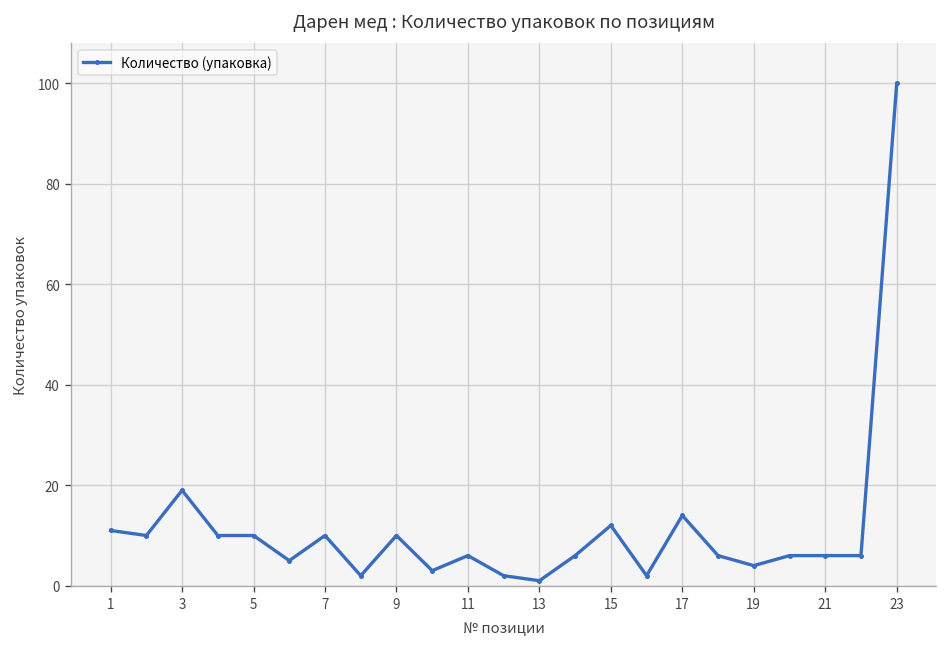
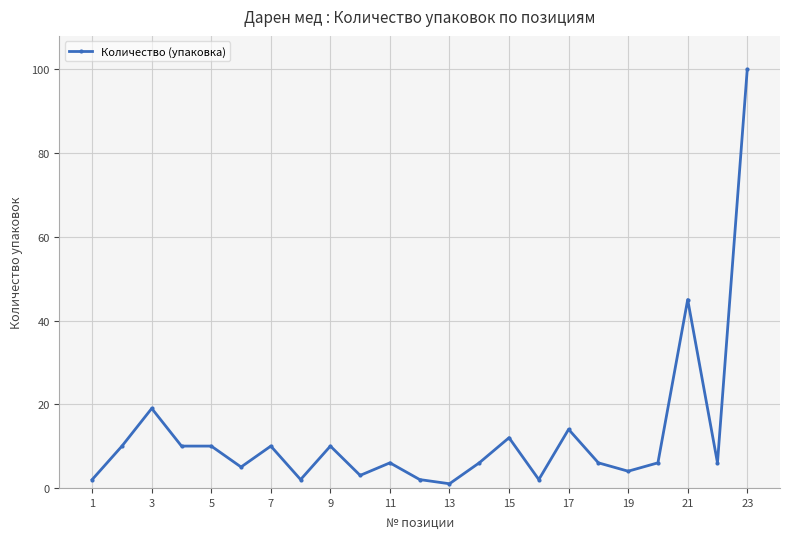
1: 11 -> 2
21: 6 -> 45
